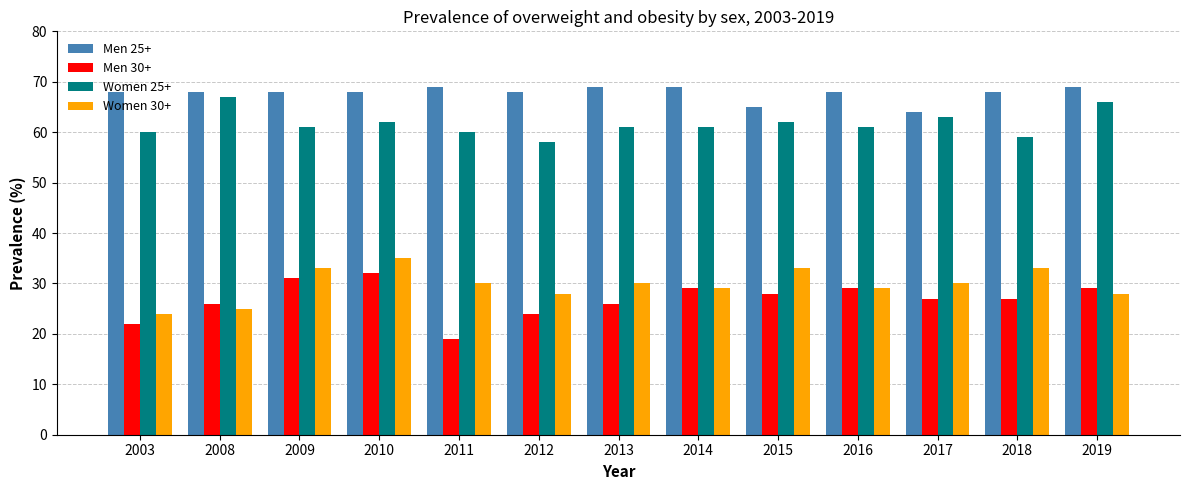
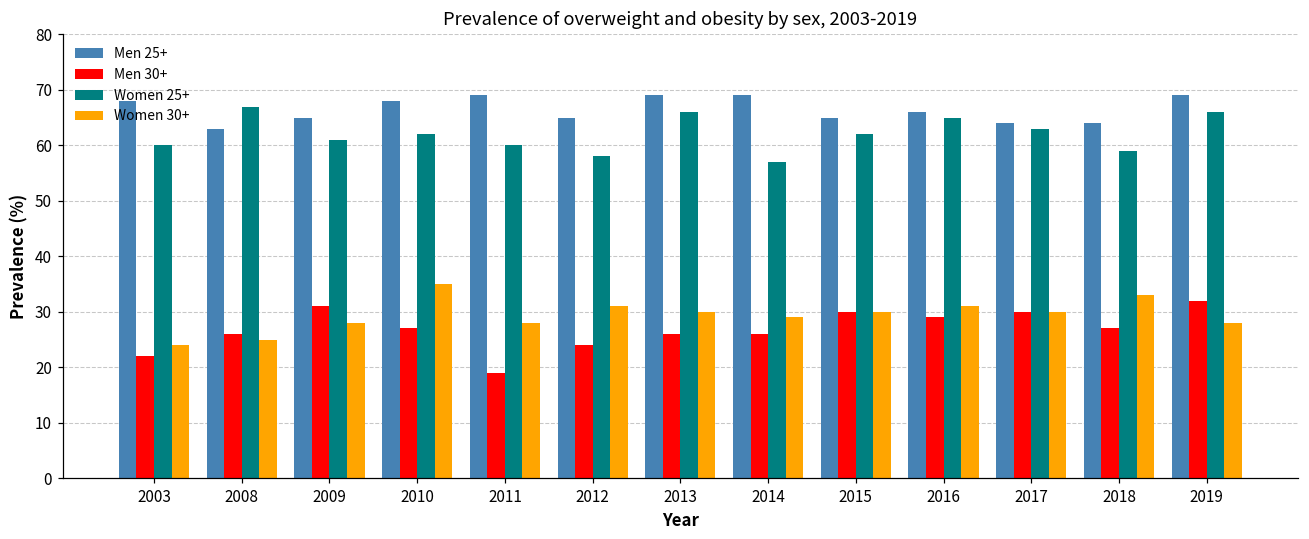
Men 25+, 2008: 68 -> 63
Men 25+, 2009: 68 -> 65
Women 30+, 2009: 33 -> 28
Men 30+, 2010: 32 -> 27
Women 30+, 2011: 30 -> 28
Men 25+, 2012: 68 -> 65
Women 30+, 2012: 28 -> 31
Women 25+, 2013: 61 -> 66
Men 30+, 2014: 29 -> 26
Women 25+, 2014: 61 -> 57
Men 30+, 2015: 28 -> 30
Women 30+, 2015: 33 -> 30
Men 25+, 2016: 68 -> 66
Women 25+, 2016: 61 -> 65
Women 30+, 2016: 29 -> 31
Men 30+, 2017: 27 -> 30
Men 25+, 2018: 68 -> 64
Men 30+, 2019: 29 -> 32
